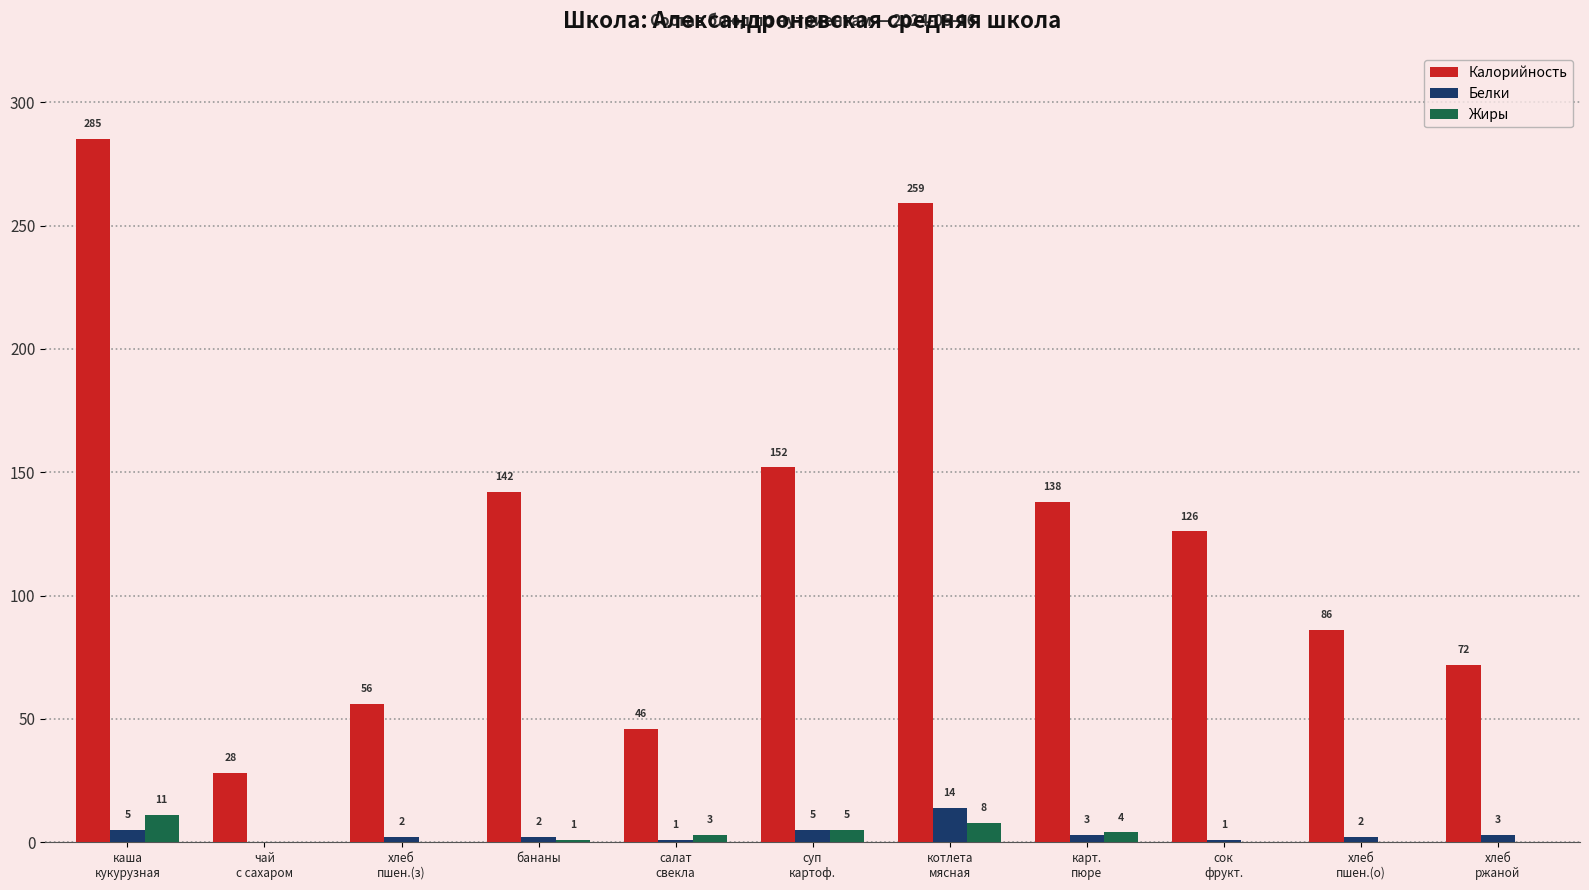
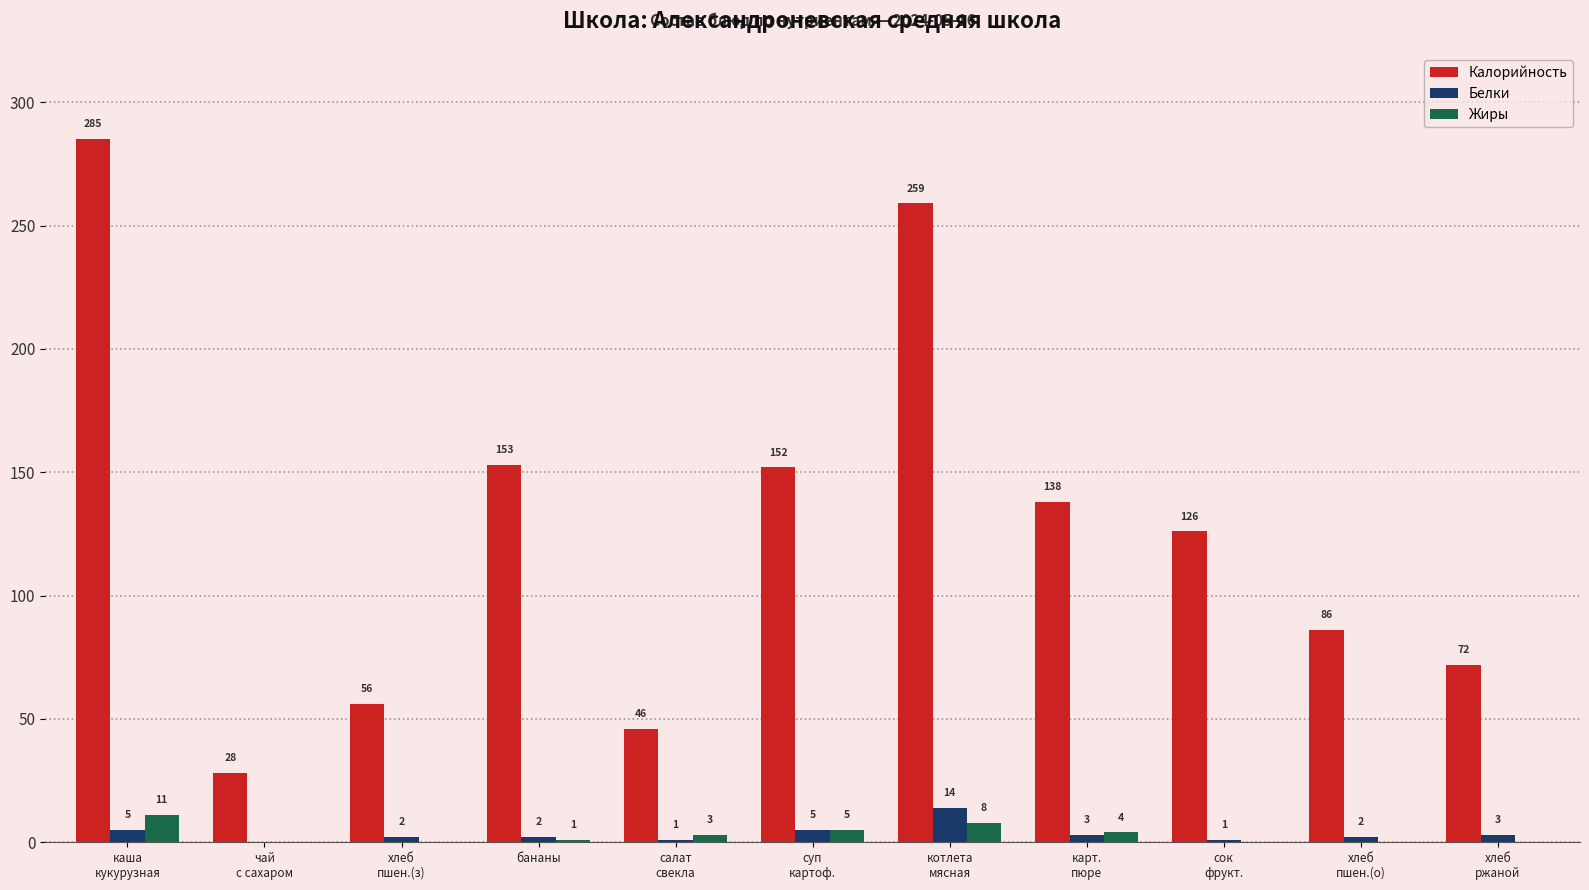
Калорийность, бананы: 142 -> 153
